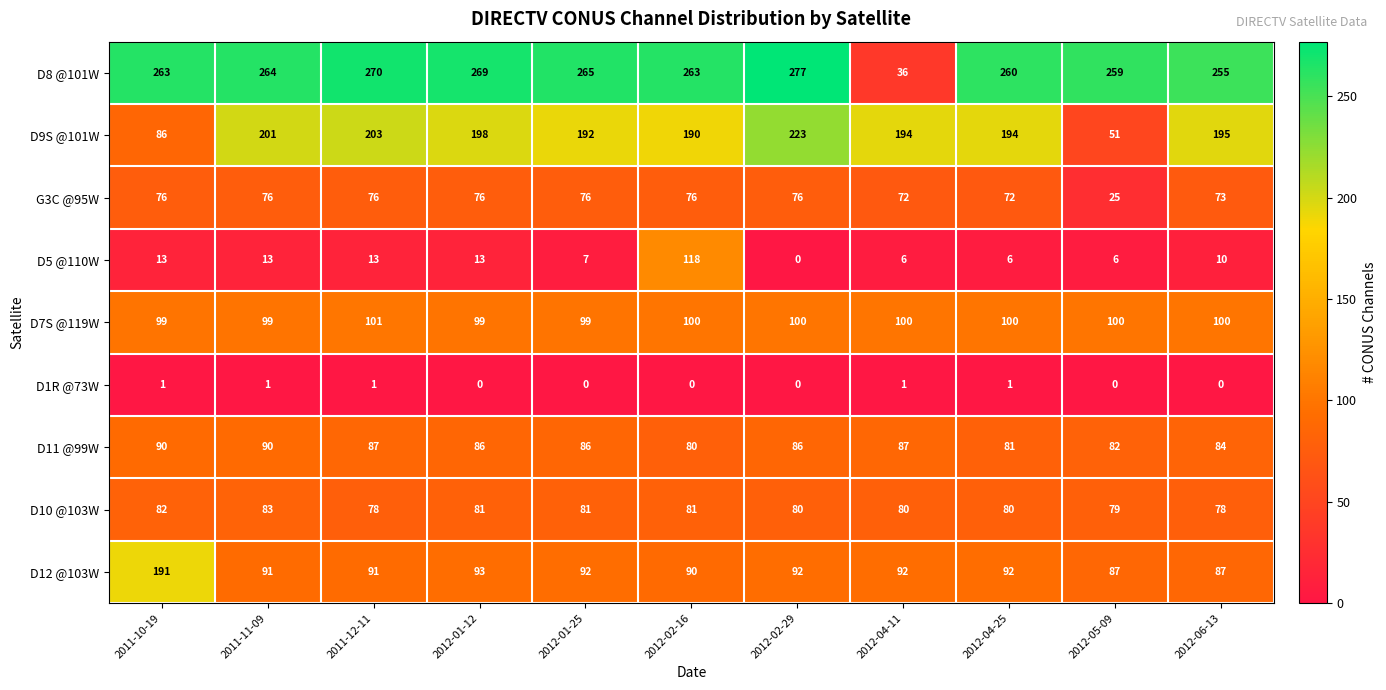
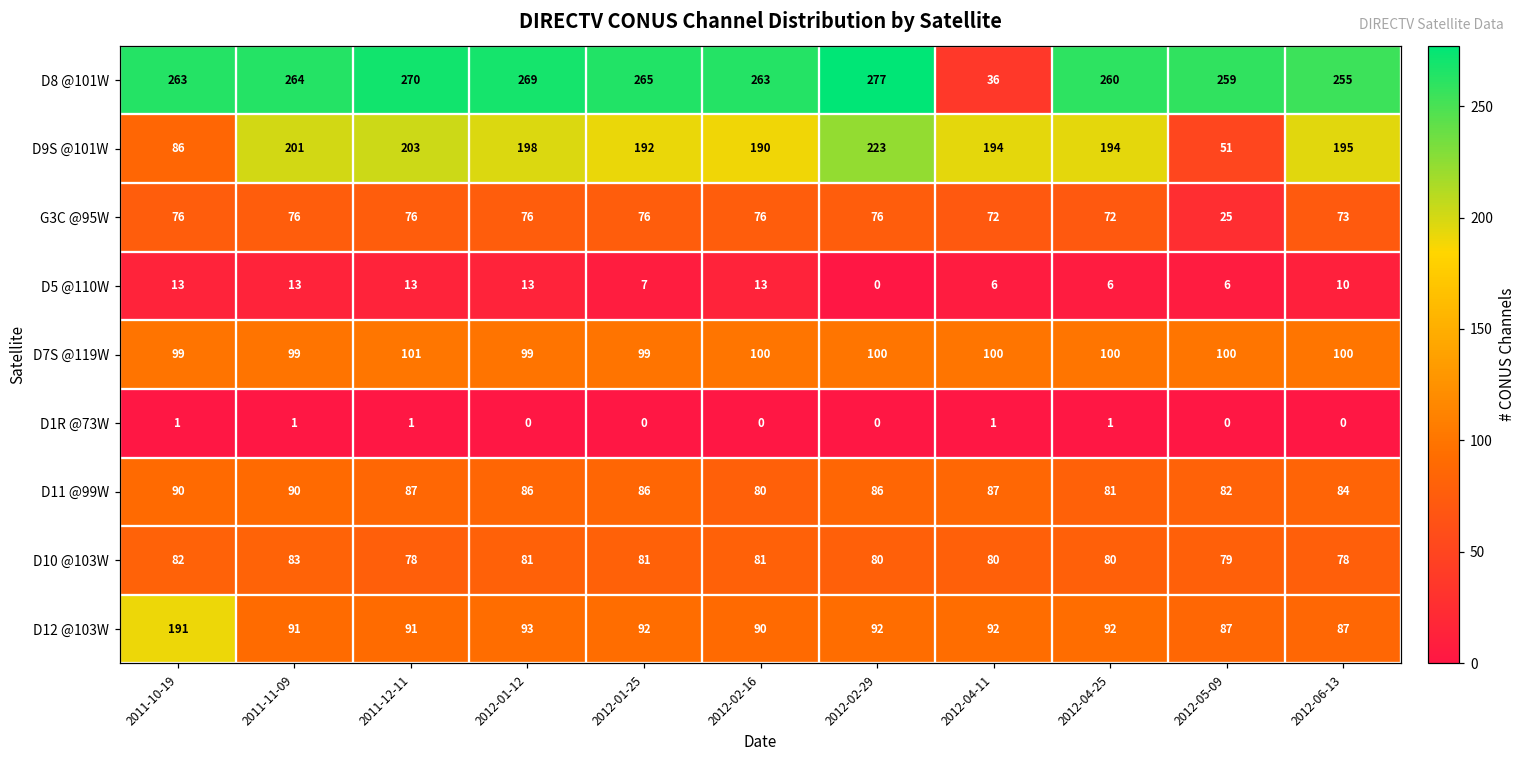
D5 @110W, 2012-02-16: 118 -> 13
